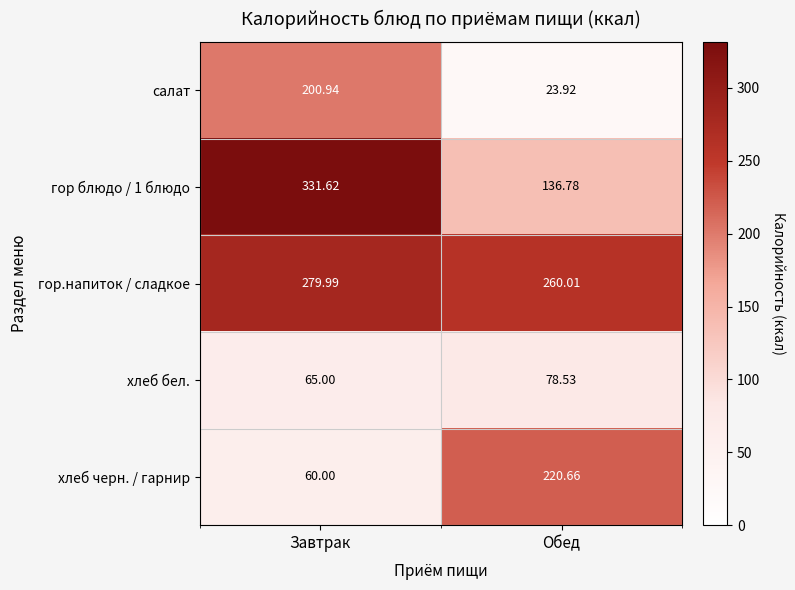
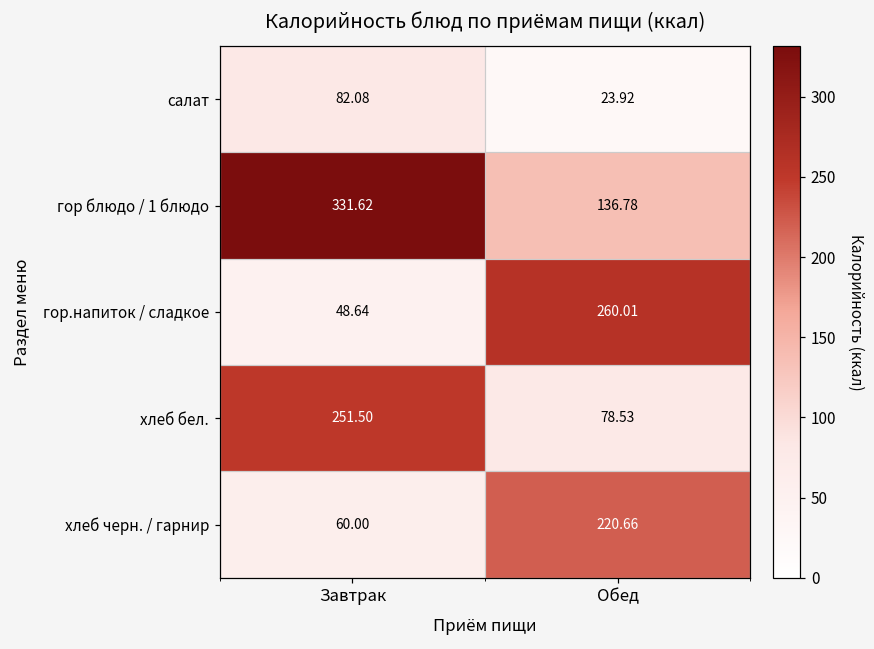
салат, Завтрак: 200.94 -> 82.08
гор.напиток / сладкое, Завтрак: 279.99 -> 48.64
хлеб бел., Завтрак: 65.00 -> 251.50
